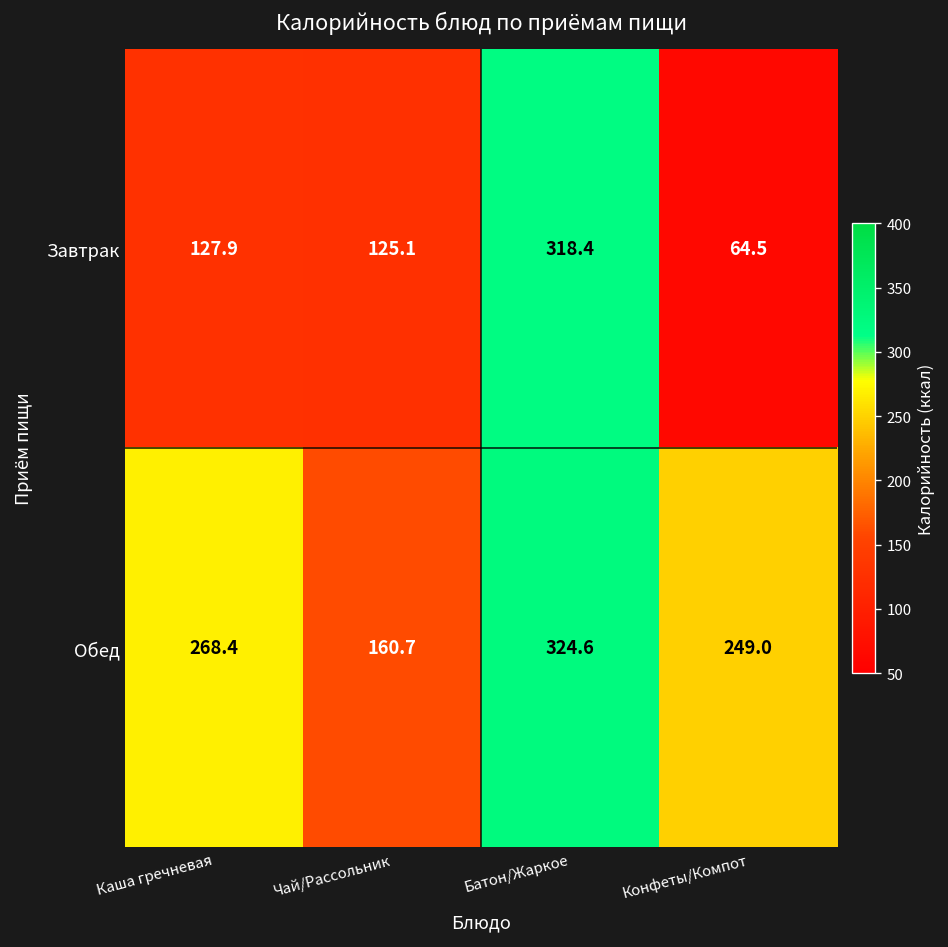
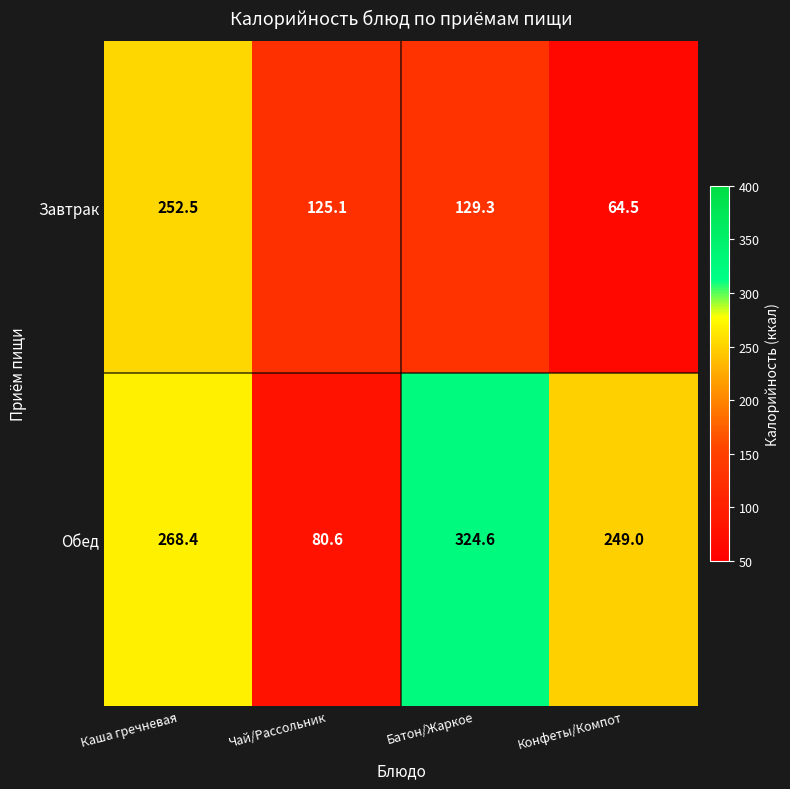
Завтрак, Каша гречневая: 127.9 -> 252.5
Завтрак, Батон/Жаркое: 318.4 -> 129.3
Обед, Чай/Рассольник: 160.7 -> 80.6
